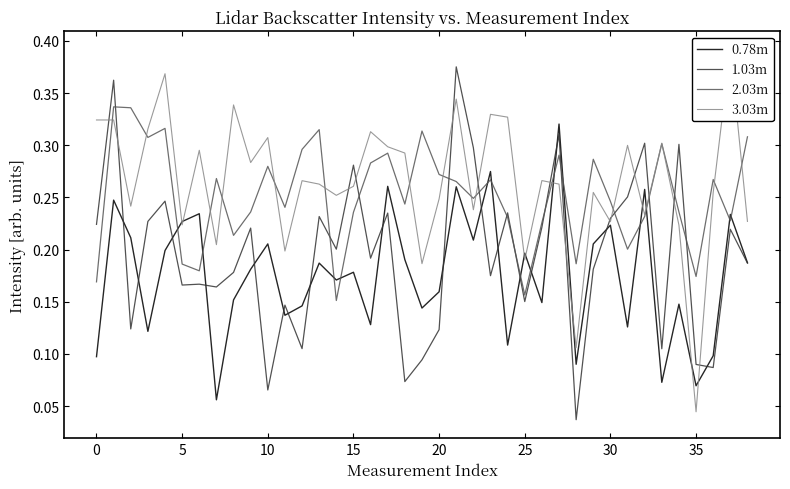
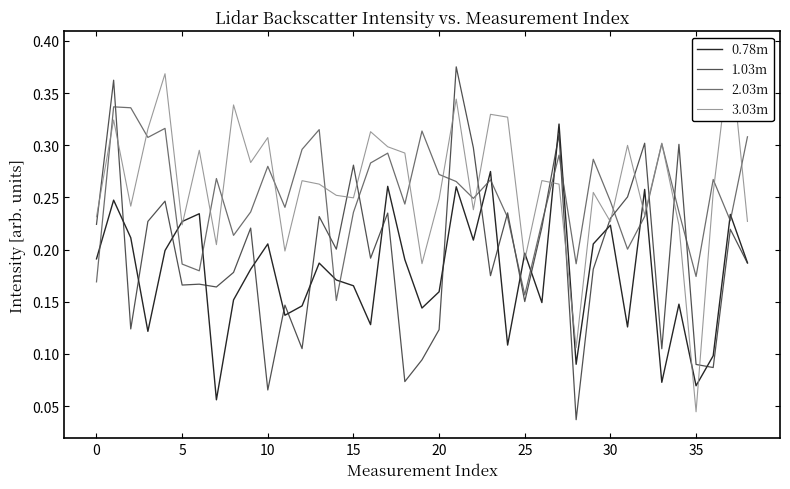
0.78m, 0: 0.097 -> 0.191
3.03m, 0: 0.324 -> 0.232
0.78m, 15: 0.178 -> 0.165
3.03m, 15: 0.261 -> 0.250
